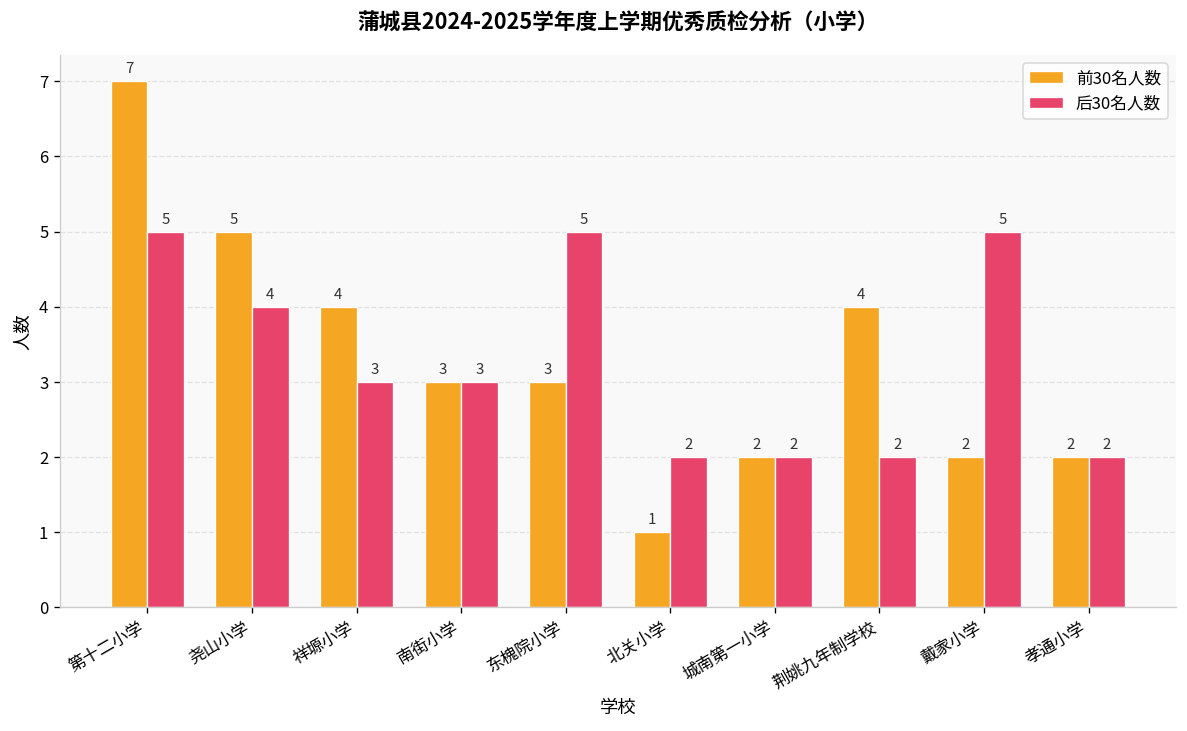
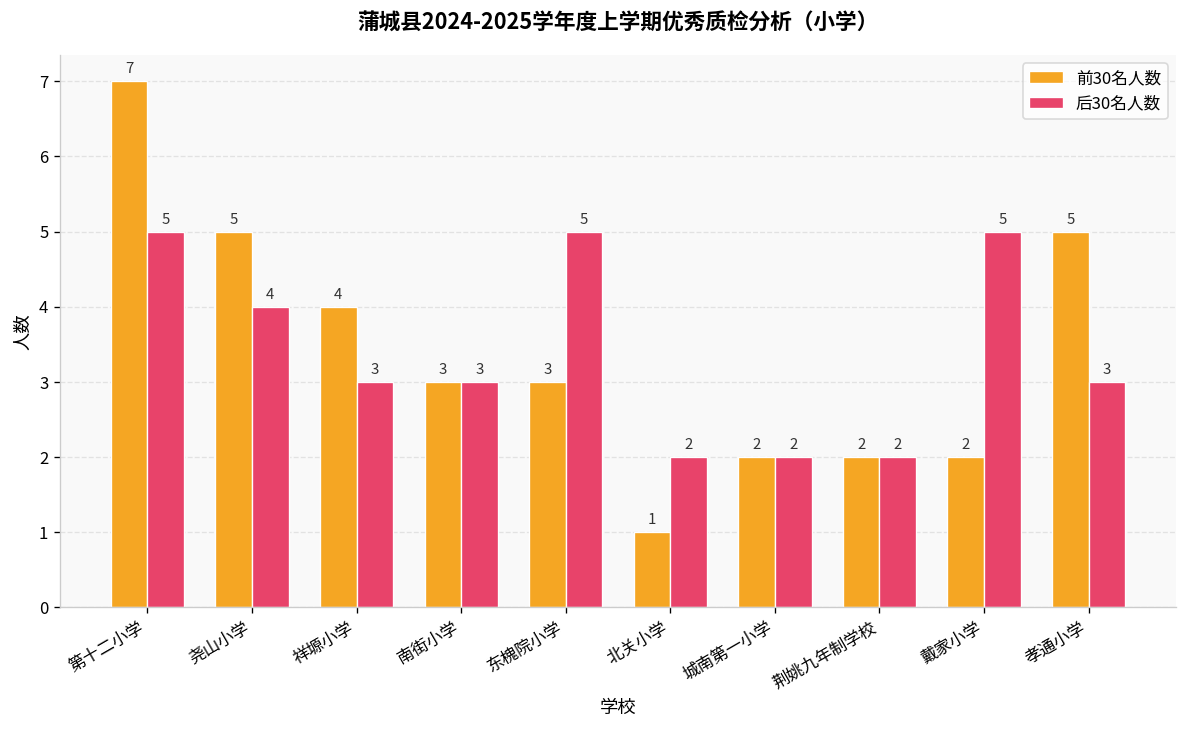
前30名人数, 荆姚九年制学校: 4 -> 2
前30名人数, 孝通小学: 2 -> 5
后30名人数, 孝通小学: 2 -> 3
